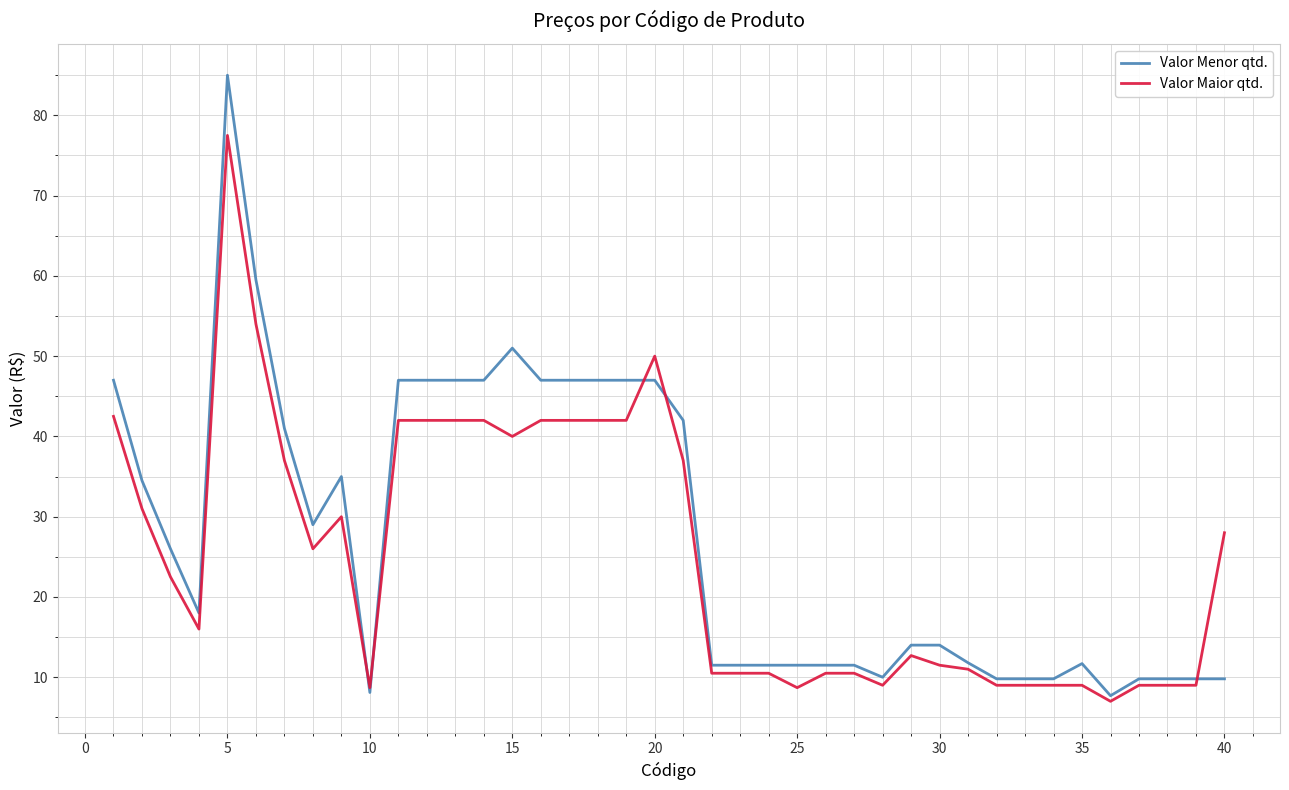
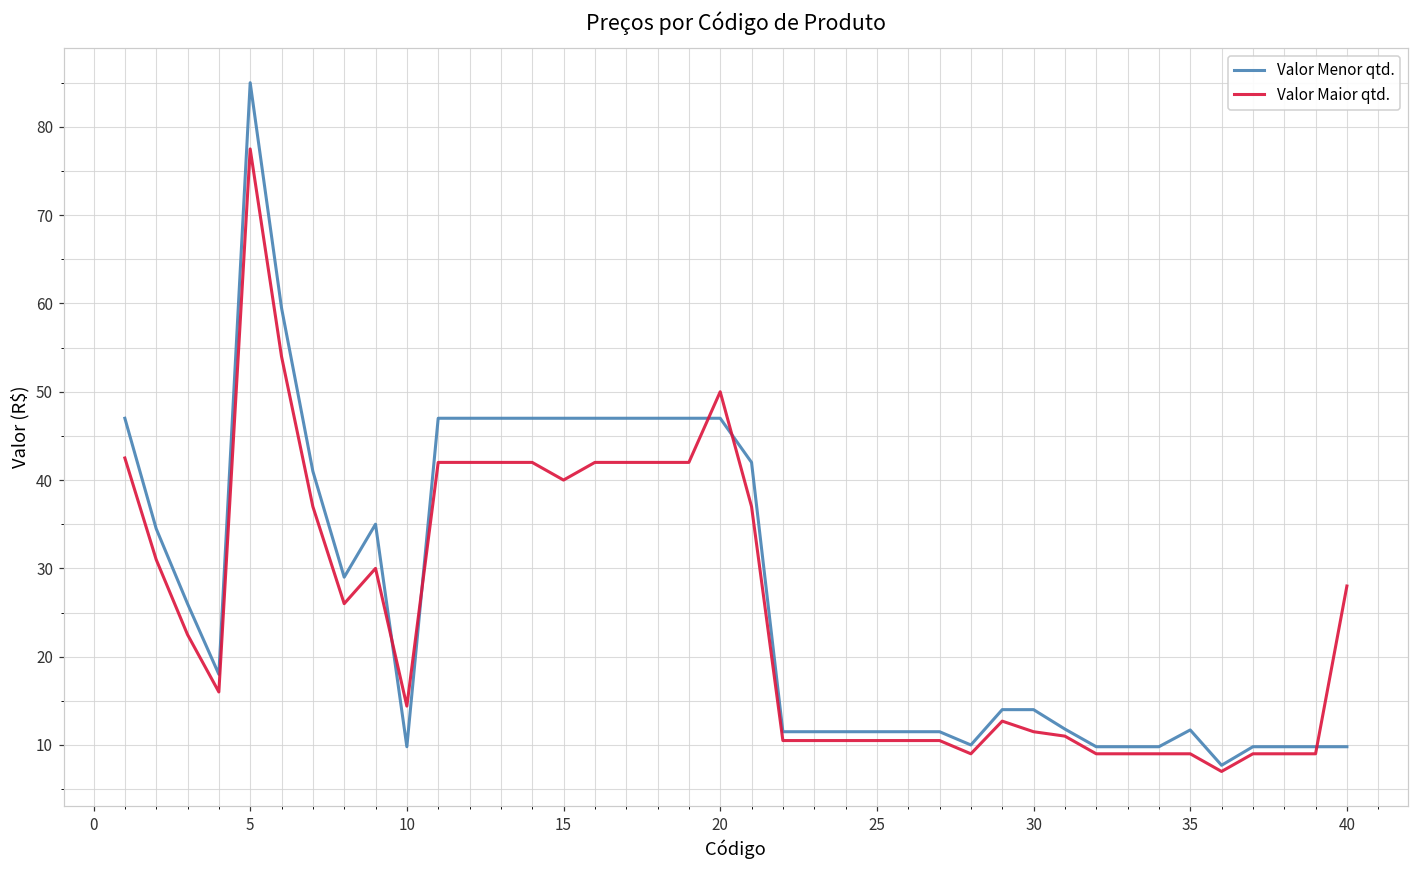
Valor Menor qtd., 10: 8 -> 10
Valor Maior qtd., 10: 9 -> 14
Valor Menor qtd., 15: 51 -> 47
Valor Maior qtd., 25: 9 -> 11
